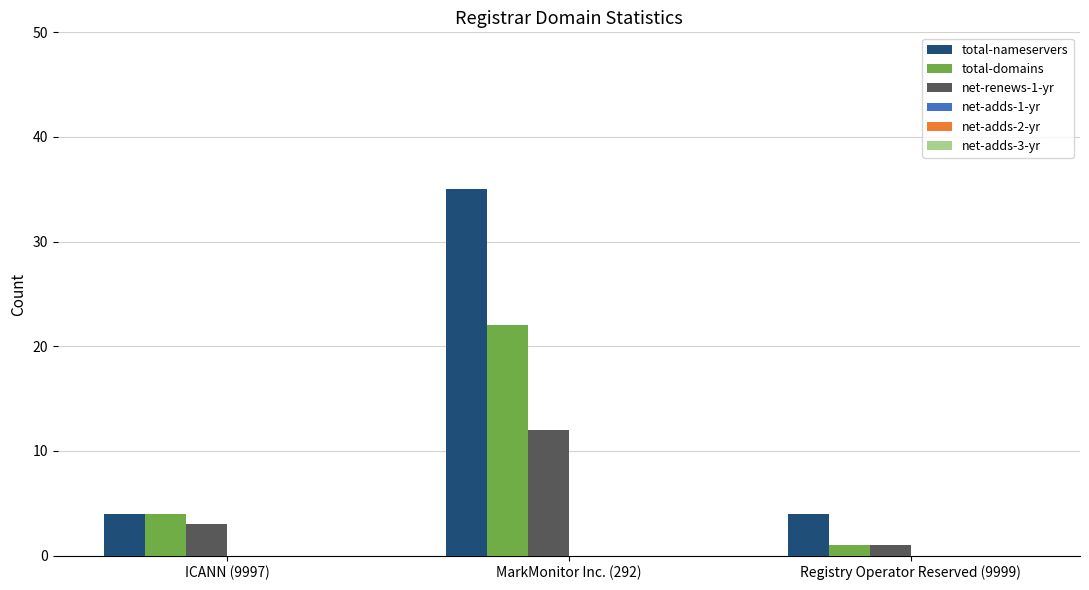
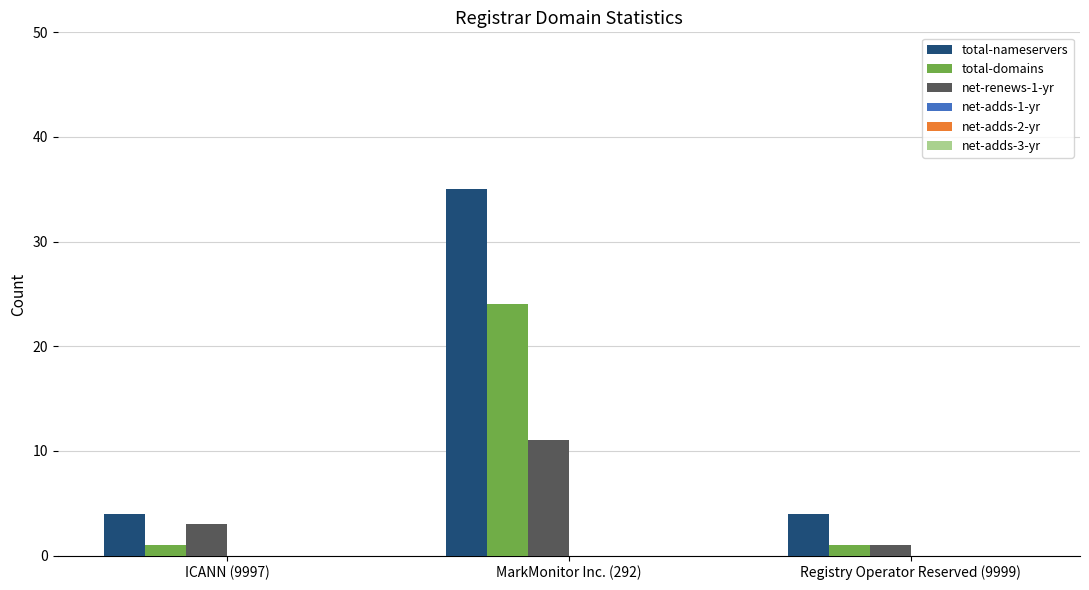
total-domains, ICANN (9997): 4 -> 1
total-domains, MarkMonitor Inc. (292): 22 -> 24
net-renews-1-yr, MarkMonitor Inc. (292): 12 -> 11
